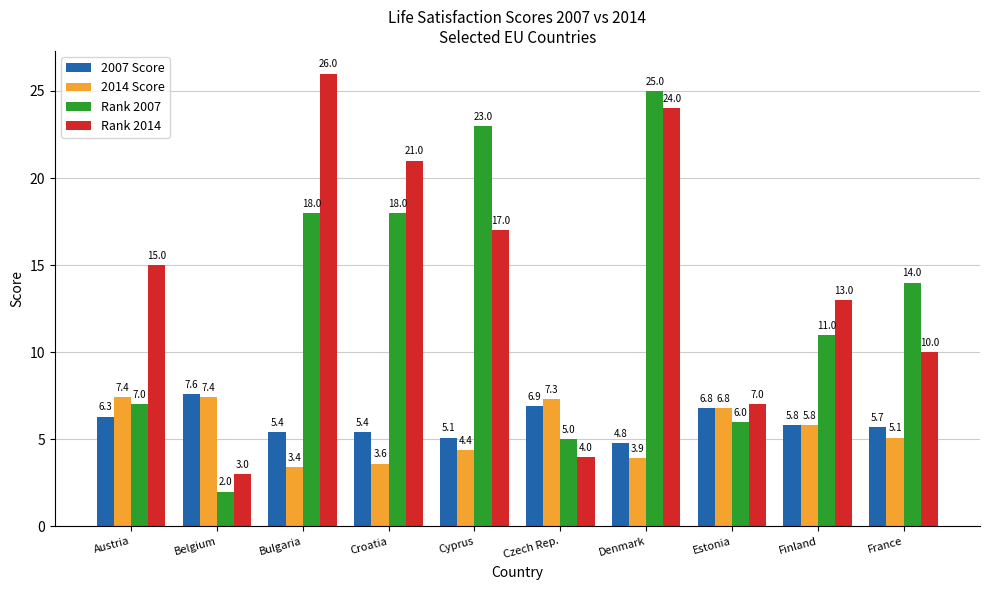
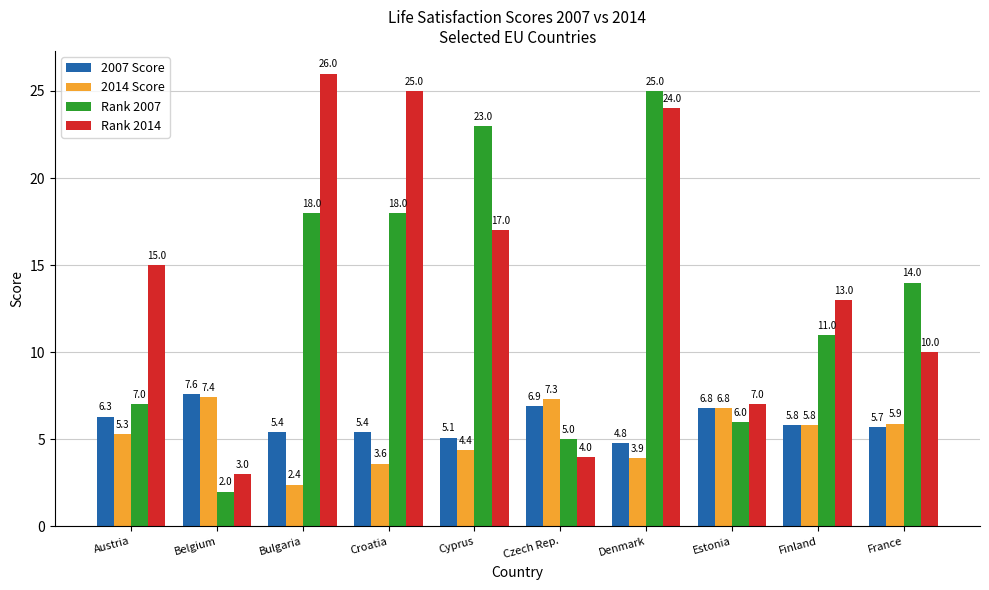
2014 Score, Austria: 7.4 -> 5.3
2014 Score, Bulgaria: 3.4 -> 2.4
Rank 2014, Croatia: 21.0 -> 25.0
2014 Score, France: 5.1 -> 5.9
